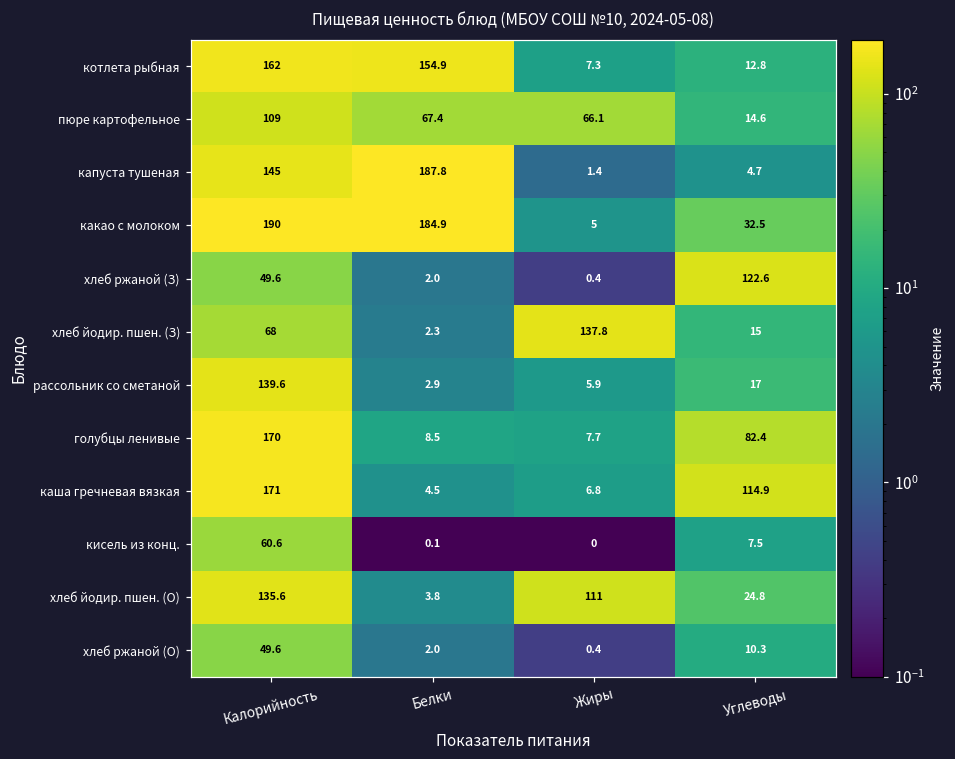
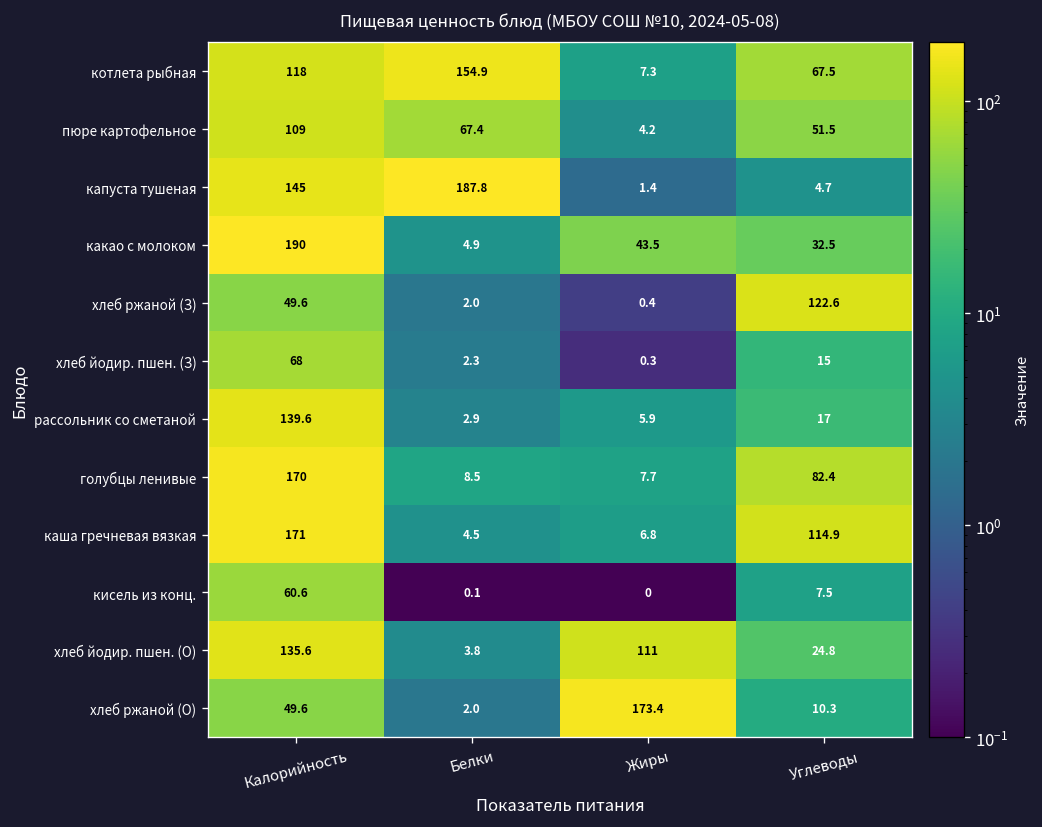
котлета рыбная, Калорийность: 162 -> 118
котлета рыбная, Углеводы: 12.8 -> 67.5
пюре картофельное, Жиры: 66.1 -> 4.2
пюре картофельное, Углеводы: 14.6 -> 51.5
какао с молоком, Белки: 184.9 -> 4.9
какао с молоком, Жиры: 5 -> 43.5
хлеб йодир. пшен. (З), Жиры: 137.8 -> 0.3
хлеб ржаной (О), Жиры: 0.4 -> 173.4
